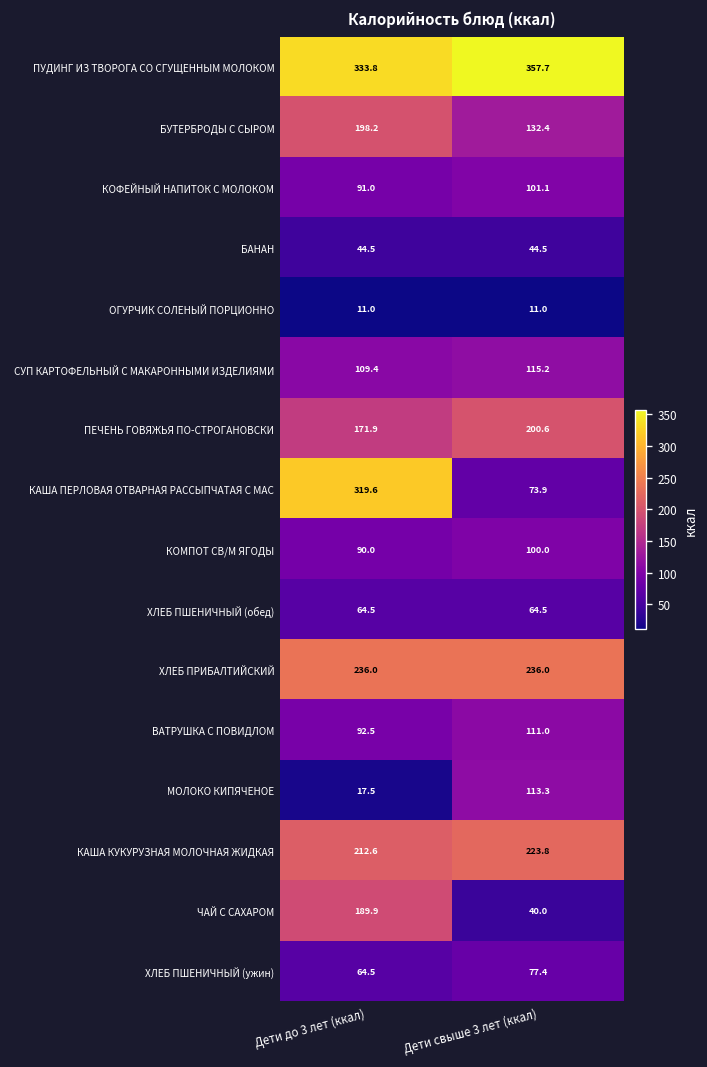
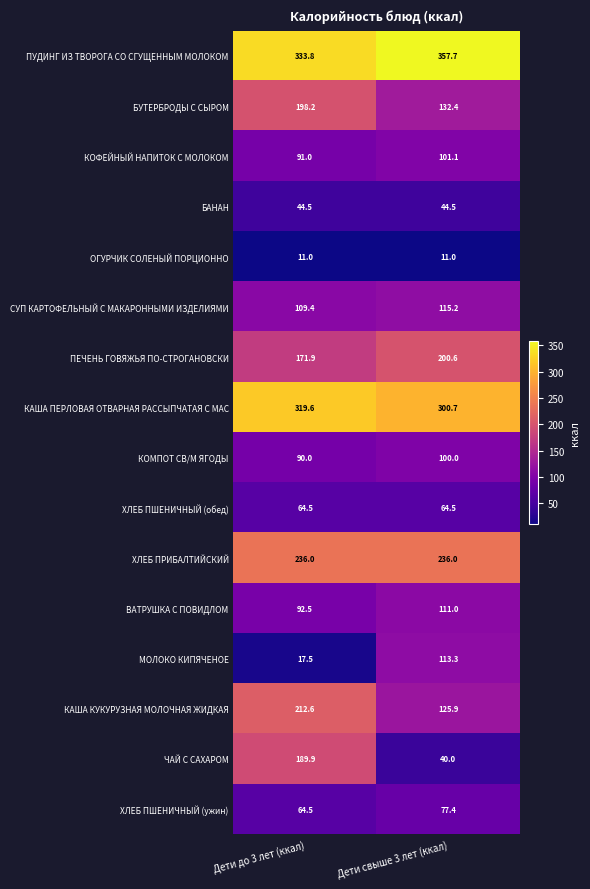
КАША ПЕРЛОВАЯ ОТВАРНАЯ РАССЫПЧАТАЯ С МАС, Дети свыше 3 лет (ккал): 73.9 -> 300.7
КАША КУКУРУЗНАЯ МОЛОЧНАЯ ЖИДКАЯ, Дети свыше 3 лет (ккал): 223.8 -> 125.9
